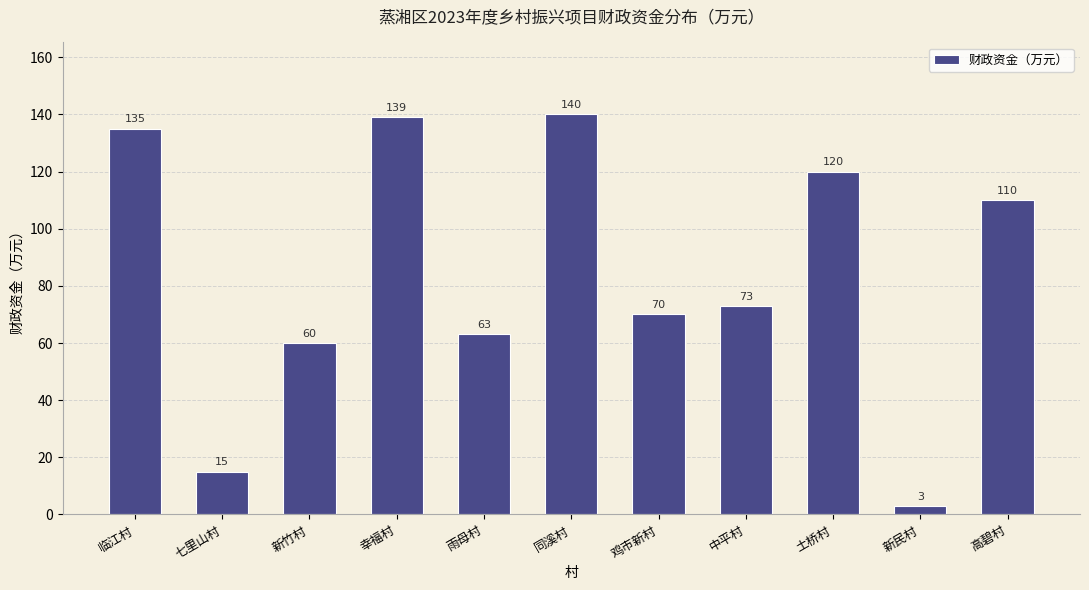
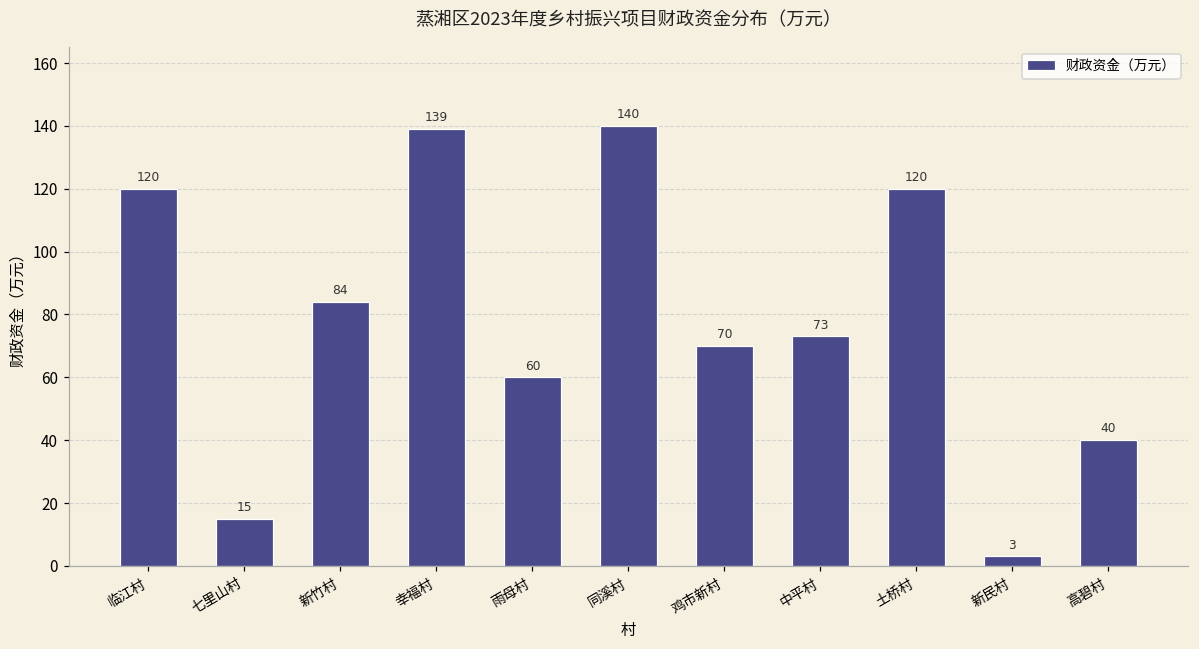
临江村: 135 -> 120
新竹村: 60 -> 84
雨母村: 63 -> 60
高碧村: 110 -> 40
